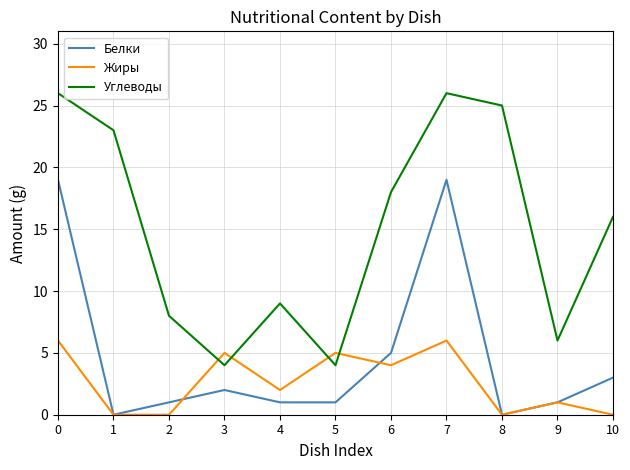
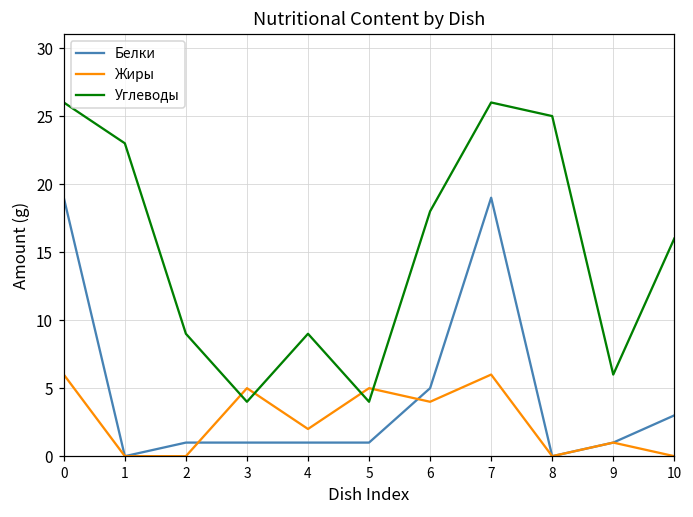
Углеводы, 2: 8 -> 9
Белки, 3: 2 -> 1
